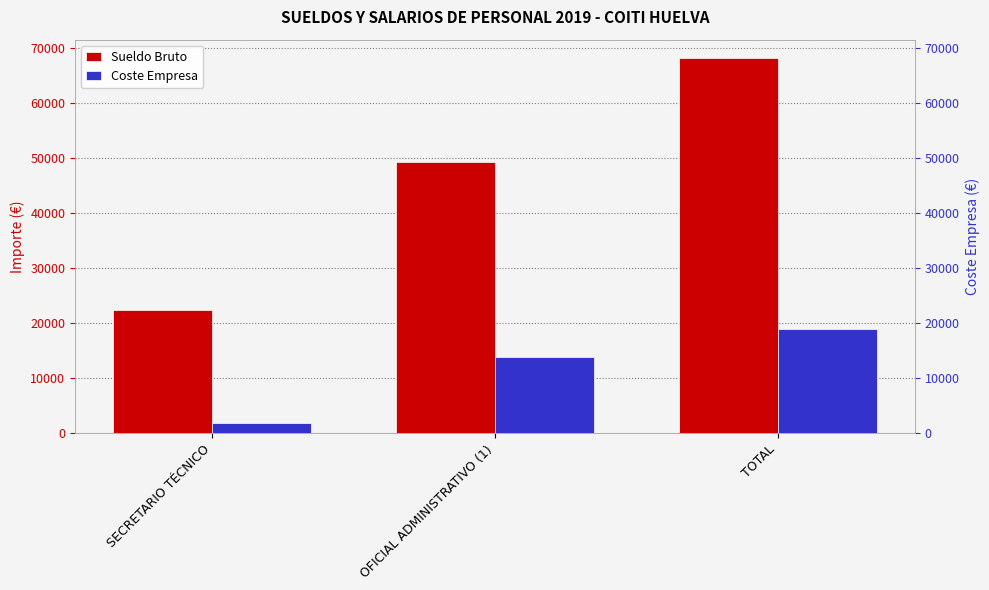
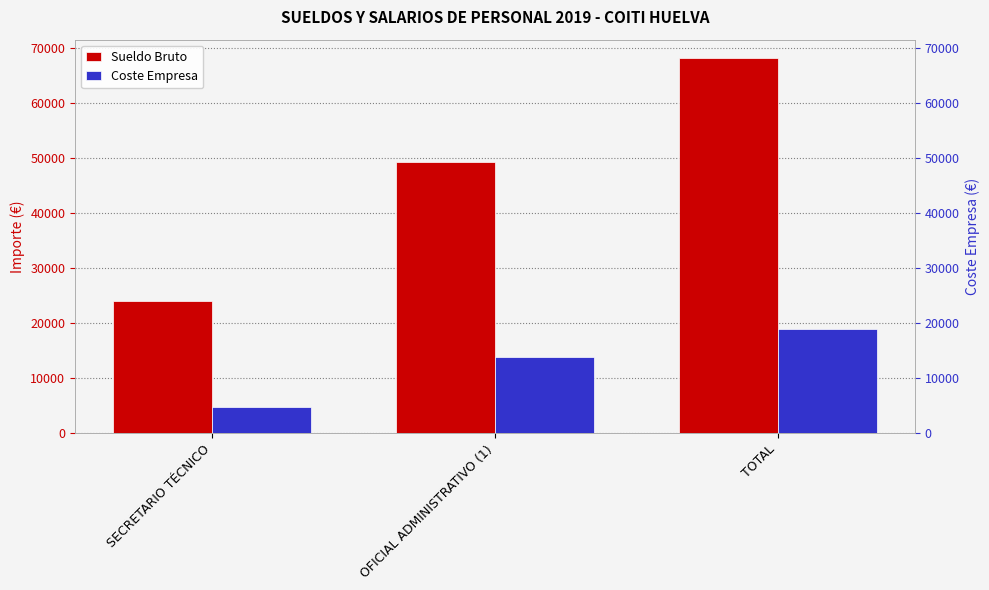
Sueldo Bruto, SECRETARIO TÉCNICO: 22000 -> 24000
Coste Empresa, SECRETARIO TÉCNICO: 2000 -> 5000
